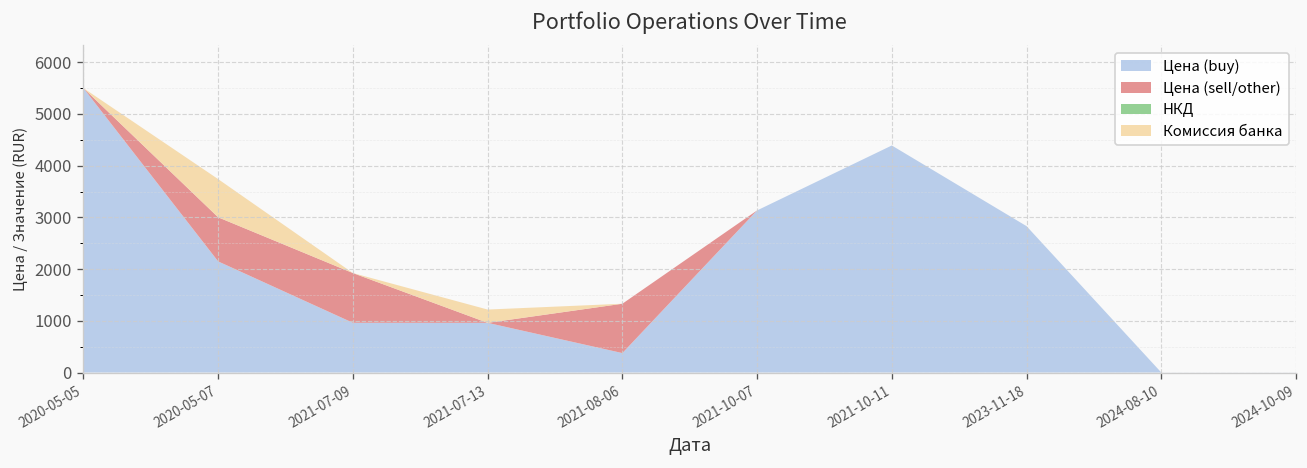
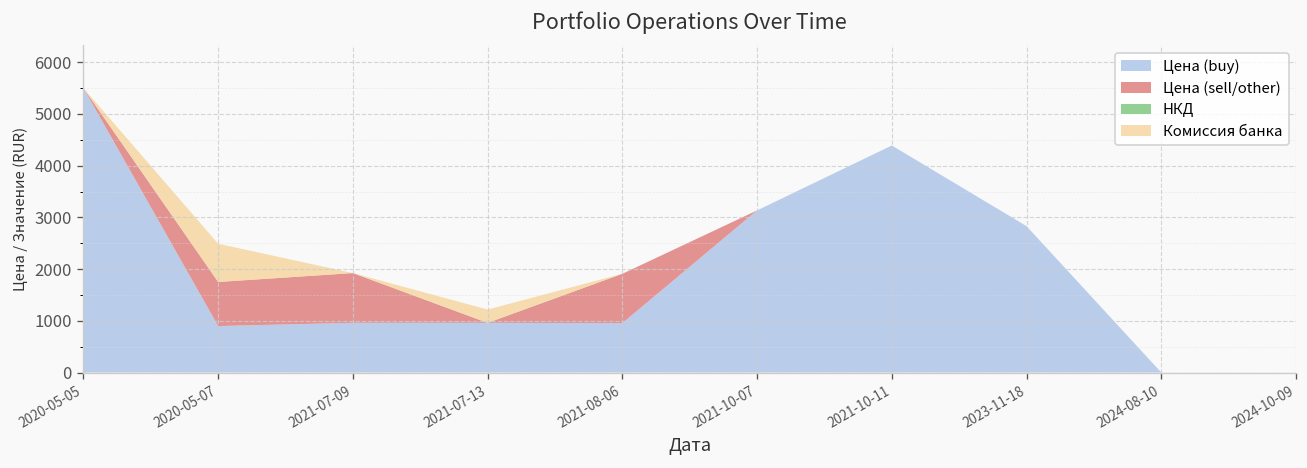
Цена (buy), 2020-05-07: 2100 -> 900
Цена (buy), 2021-08-06: 400 -> 1000
